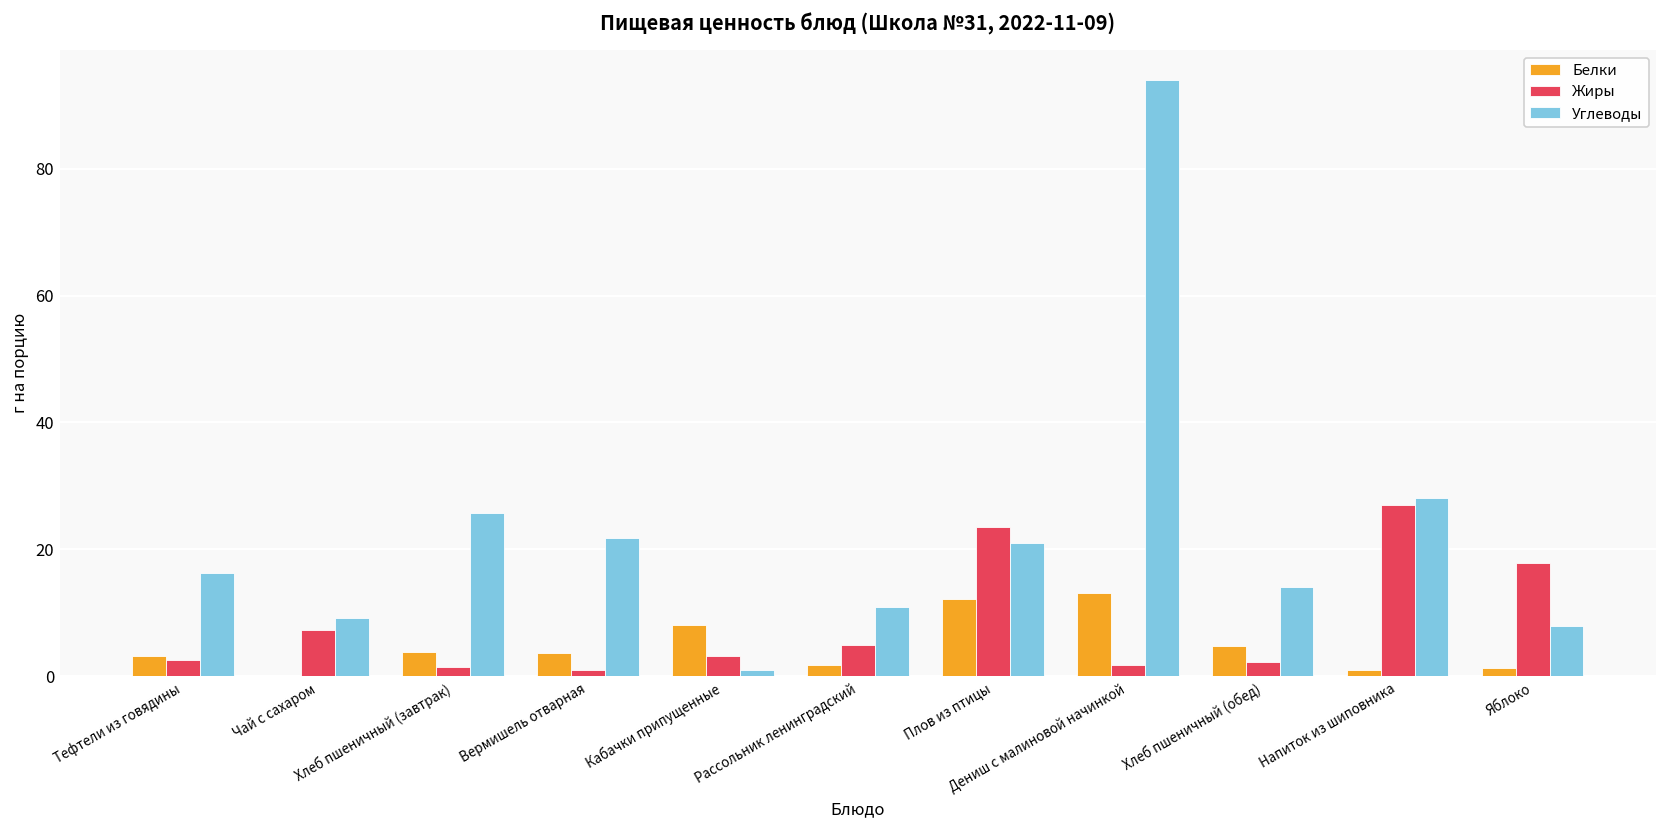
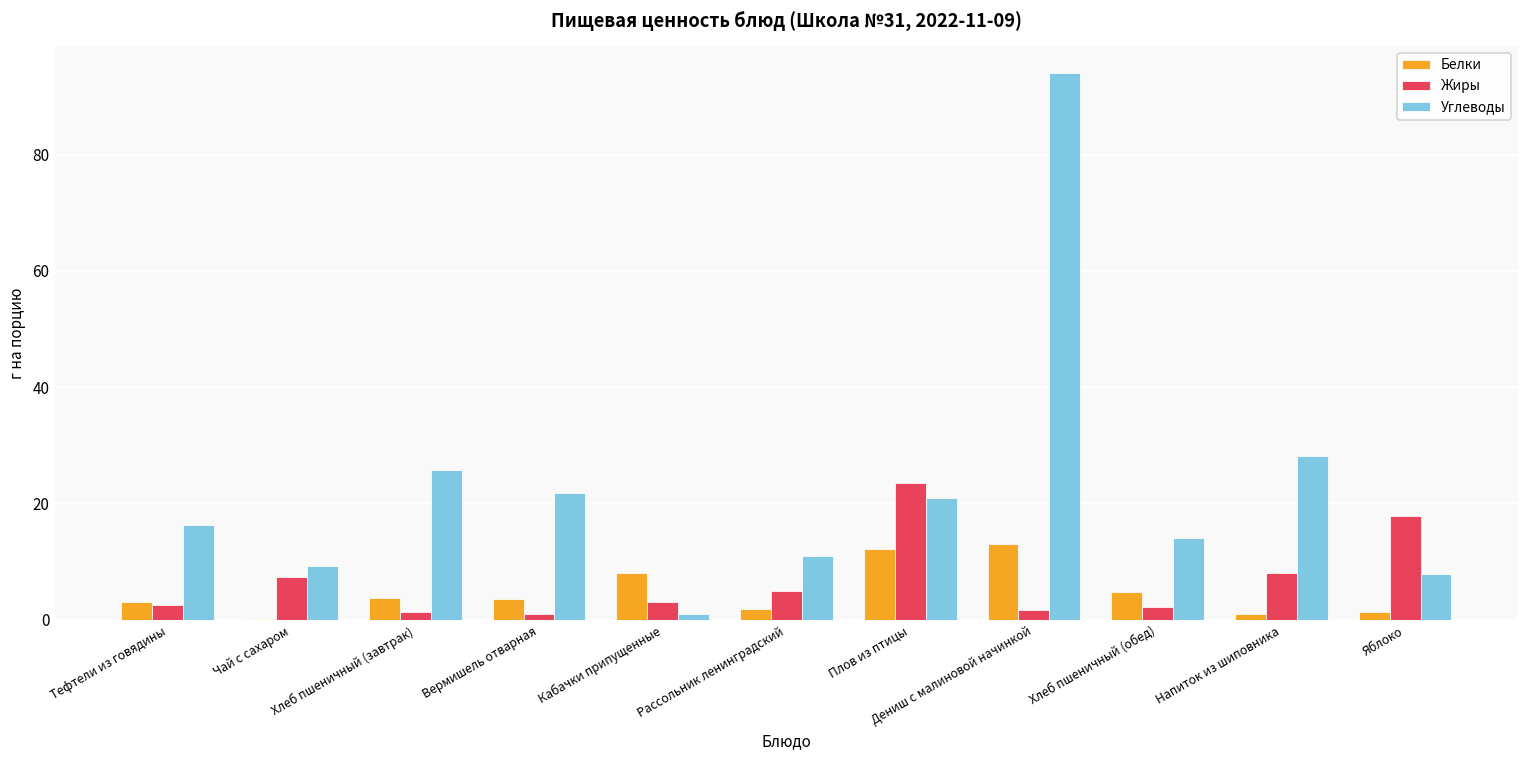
Жиры, Напиток из шиповника: 27 -> 8
